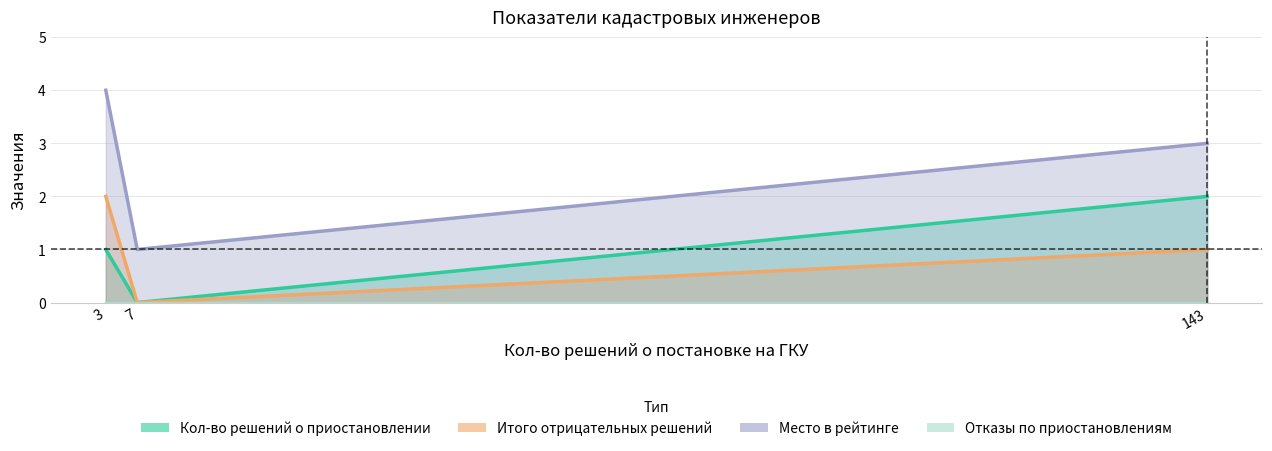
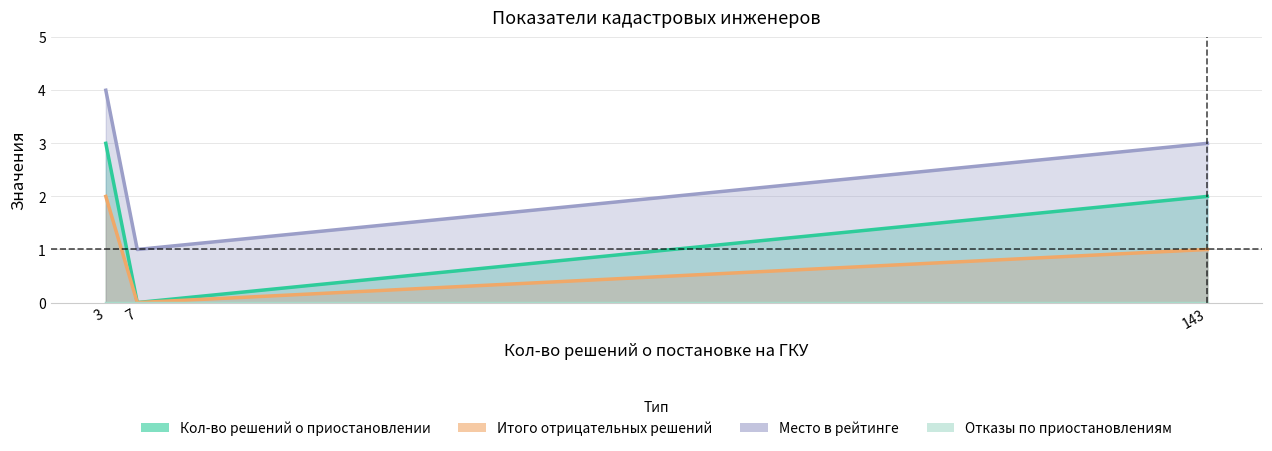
Кол-во решений о приостановлении, 3: 1 -> 3
